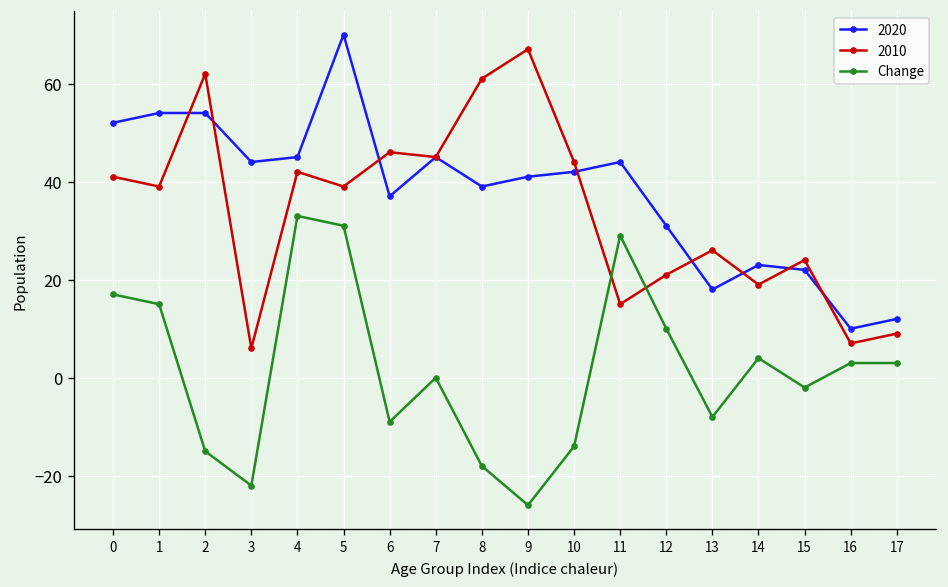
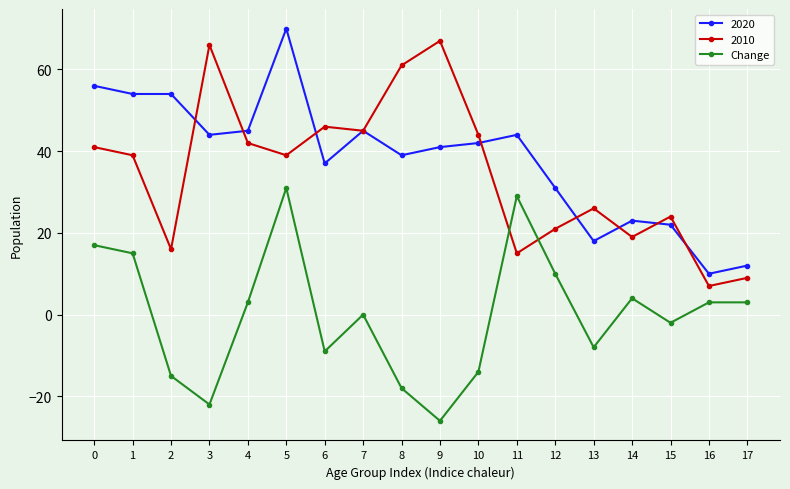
2020, 0: 52 -> 56
2010, 2: 62 -> 16
2010, 3: 6 -> 66
Change, 4: 33 -> 3
